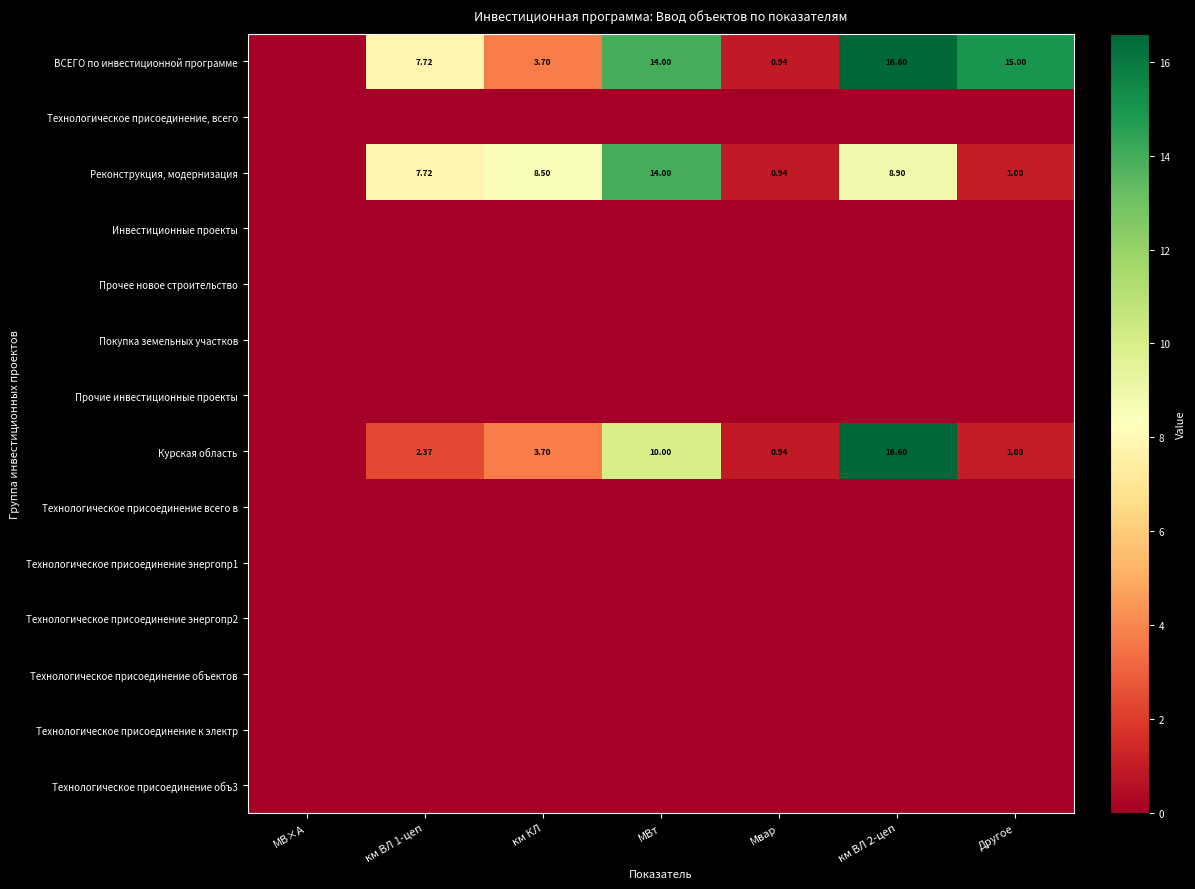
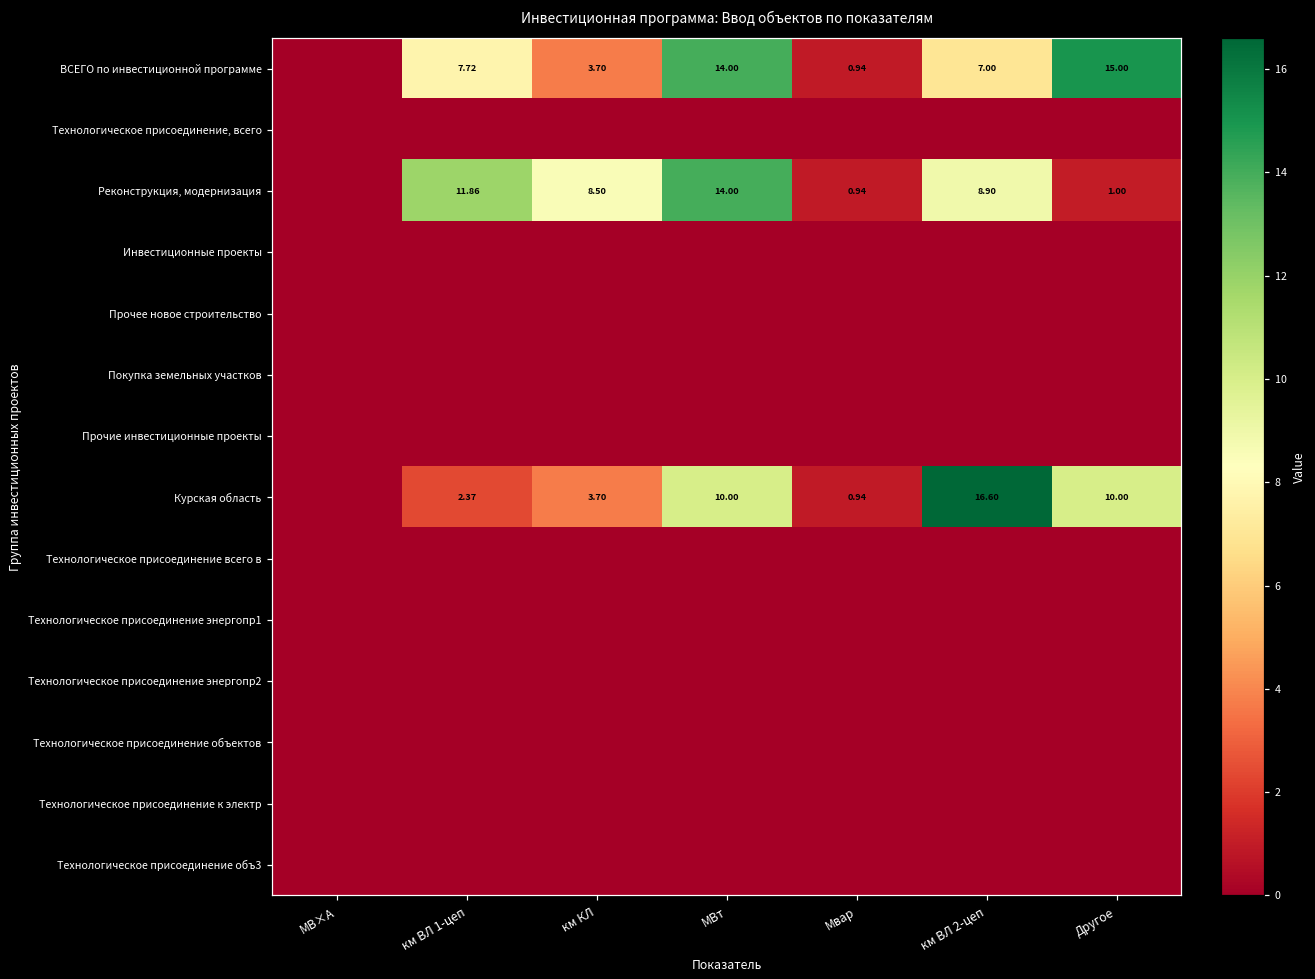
ВСЕГО по инвестиционной программе, км ВЛ 2-цеп: 16.60 -> 7.00
Реконструкция, модернизация, км ВЛ 1-цеп: 7.72 -> 11.86
Курская область, Другое: 1.00 -> 10.00
